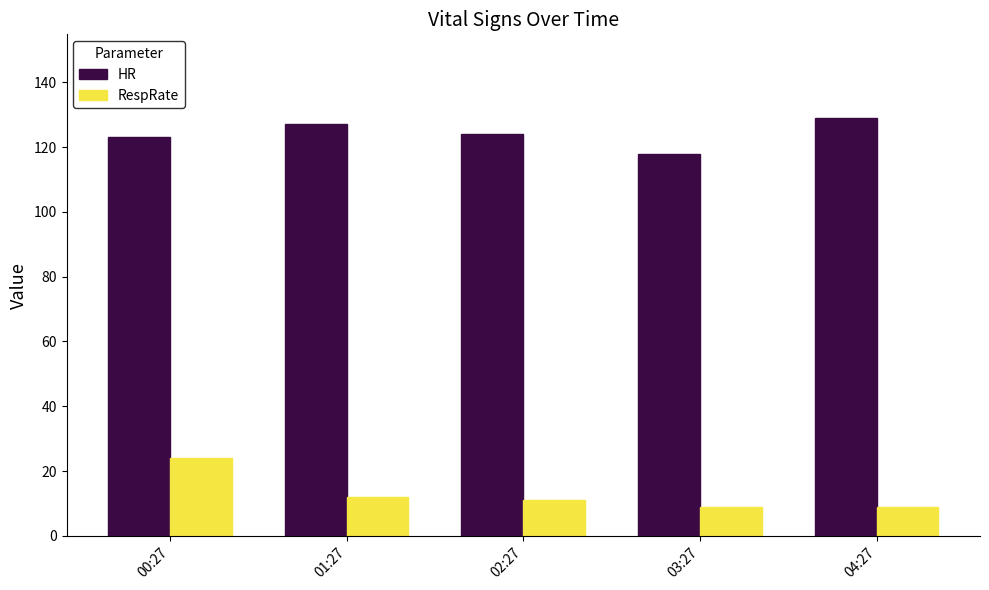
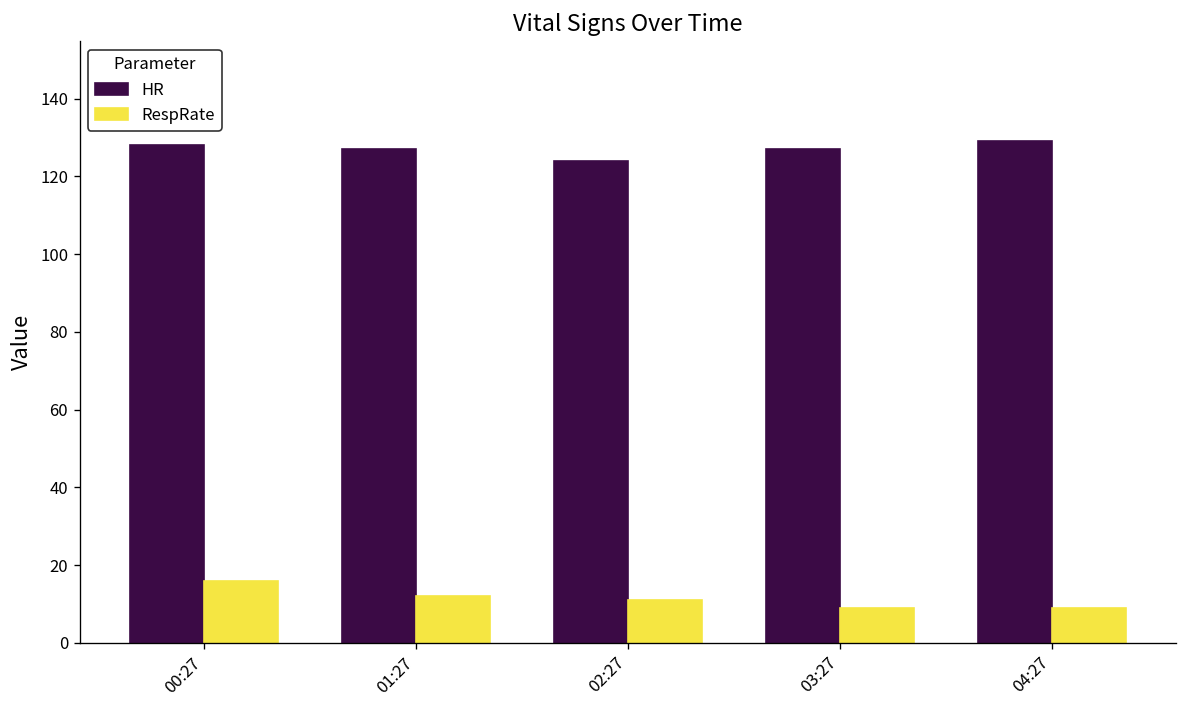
HR, 00:27: 123 -> 128
RespRate, 00:27: 24 -> 16
HR, 03:27: 118 -> 127
